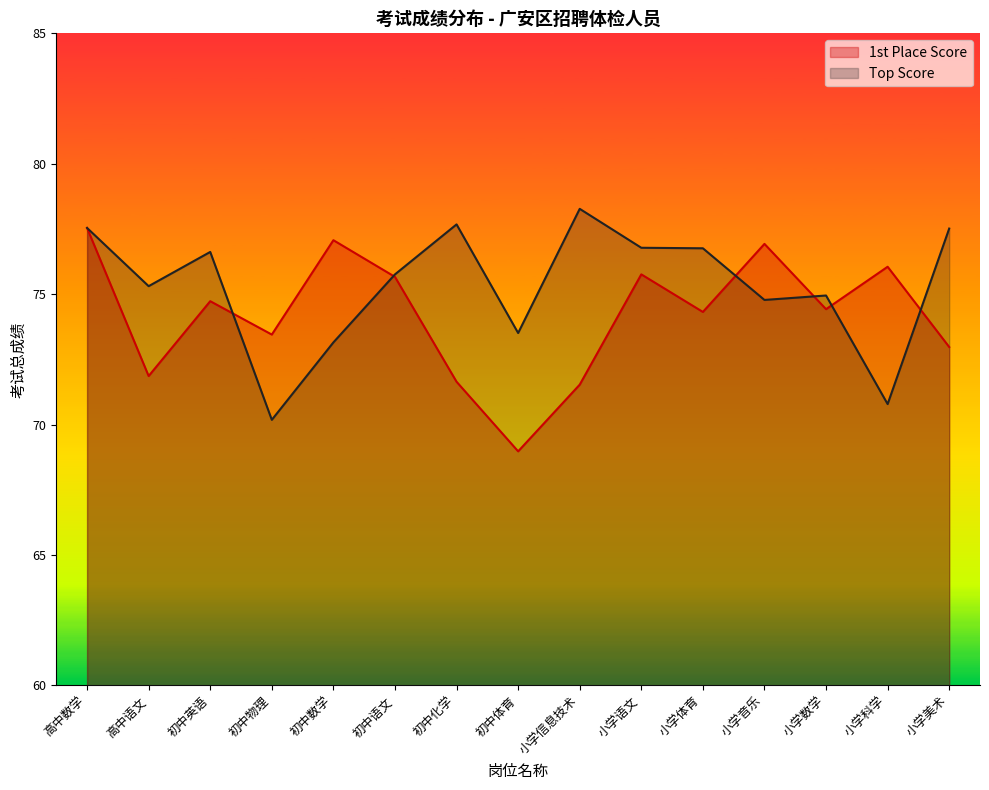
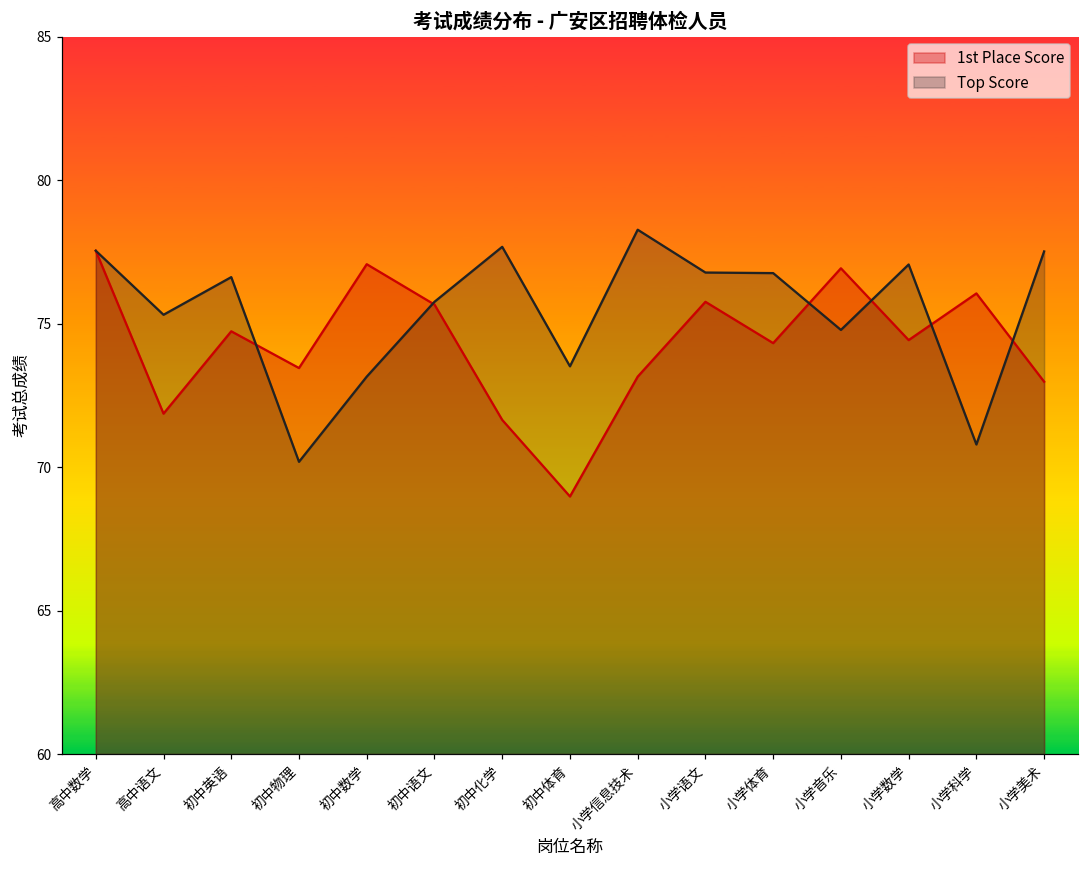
1st Place Score, 小学信息技术: 71.5 -> 73.2
Top Score, 小学数学: 75.0 -> 77.1
